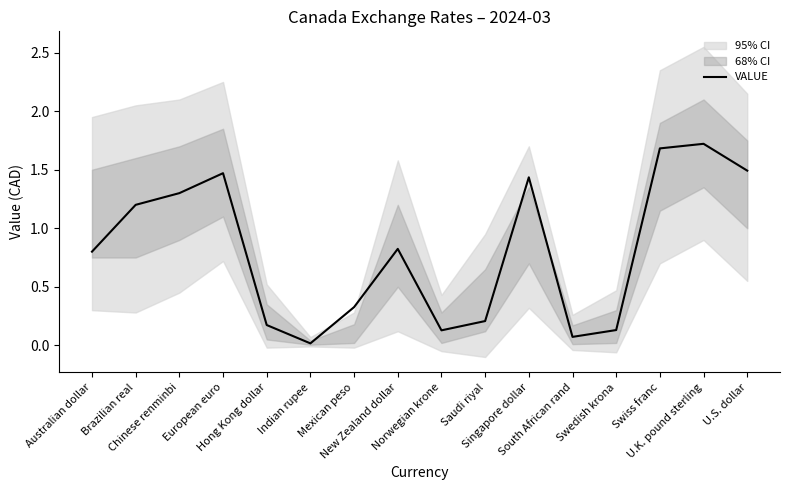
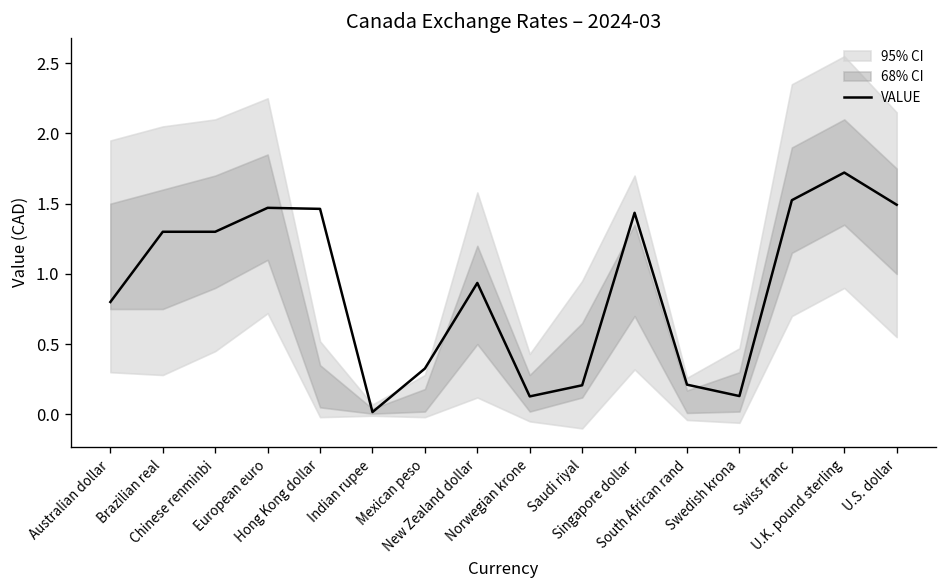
VALUE, Brazilian real: 1.2 -> 1.3
VALUE, Hong Kong dollar: 0.17 -> 1.46
VALUE, New Zealand dollar: 0.82 -> 0.94
VALUE, South African rand: 0.07 -> 0.21
VALUE, Swiss franc: 1.68 -> 1.52
